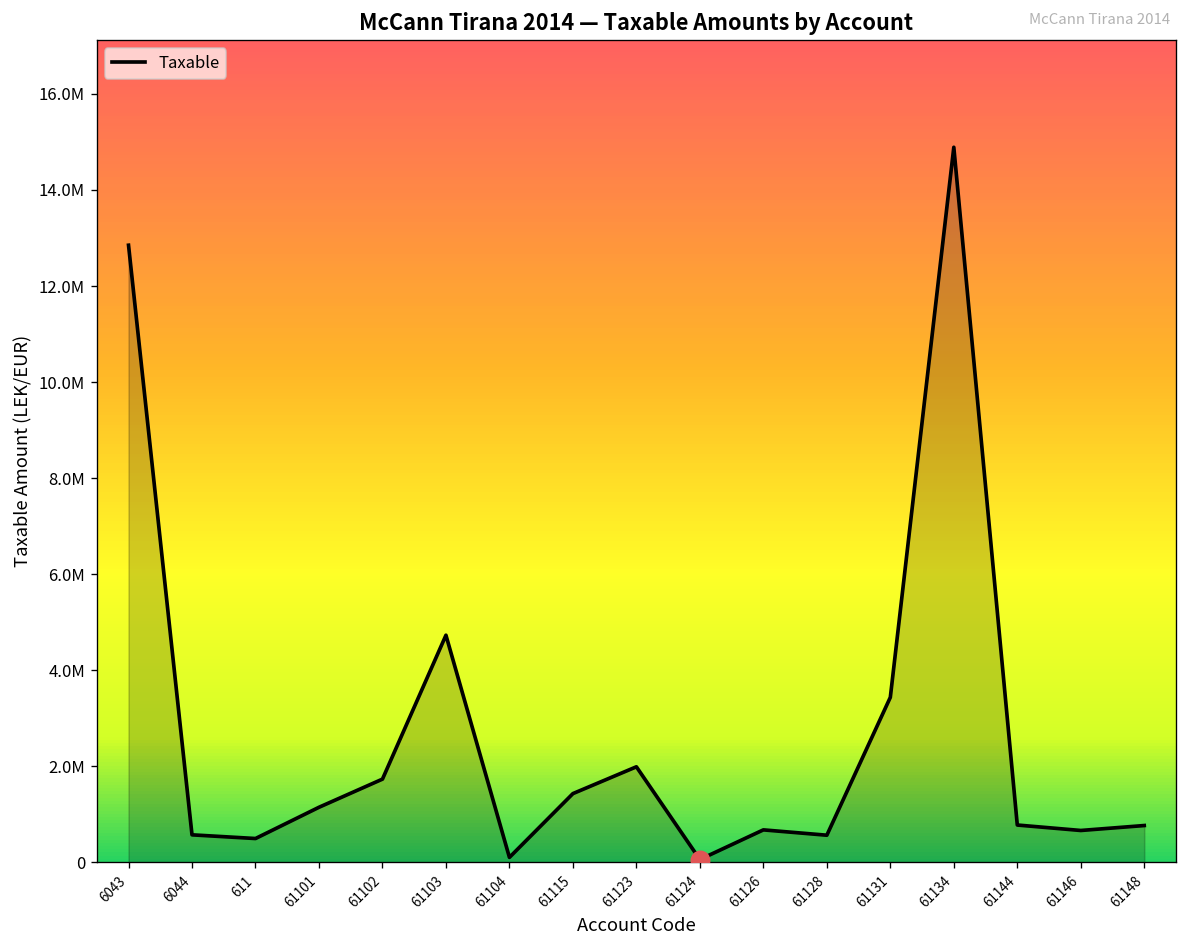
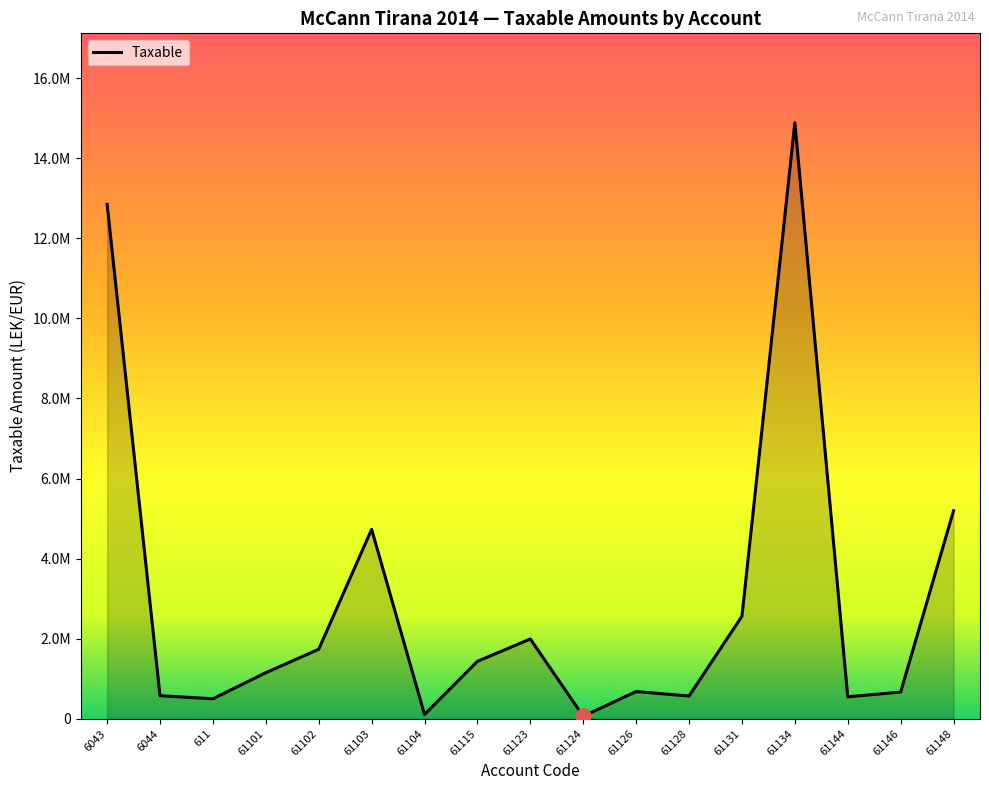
Taxable, 61131: 3400000 -> 2600000
Taxable, 61144: 800000 -> 500000
Taxable, 61148: 800000 -> 5200000
